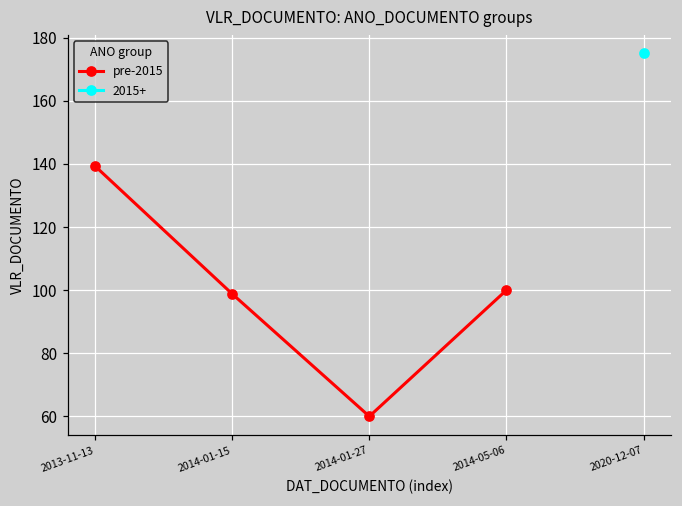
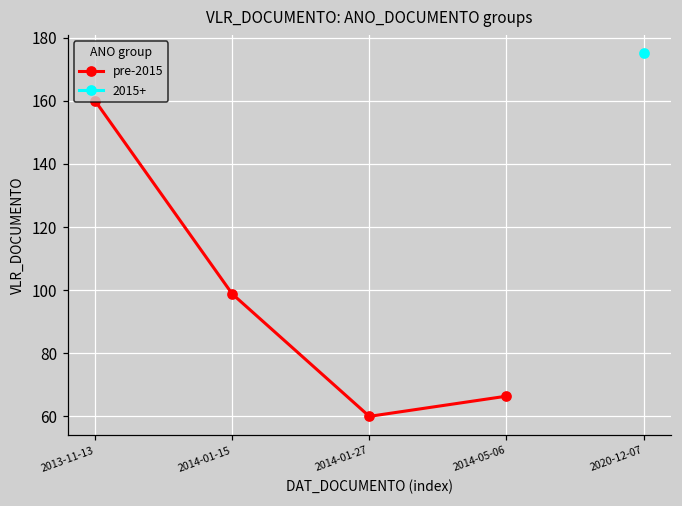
pre-2015, 2013-11-13: 139 -> 160
pre-2015, 2014-05-06: 100 -> 66
